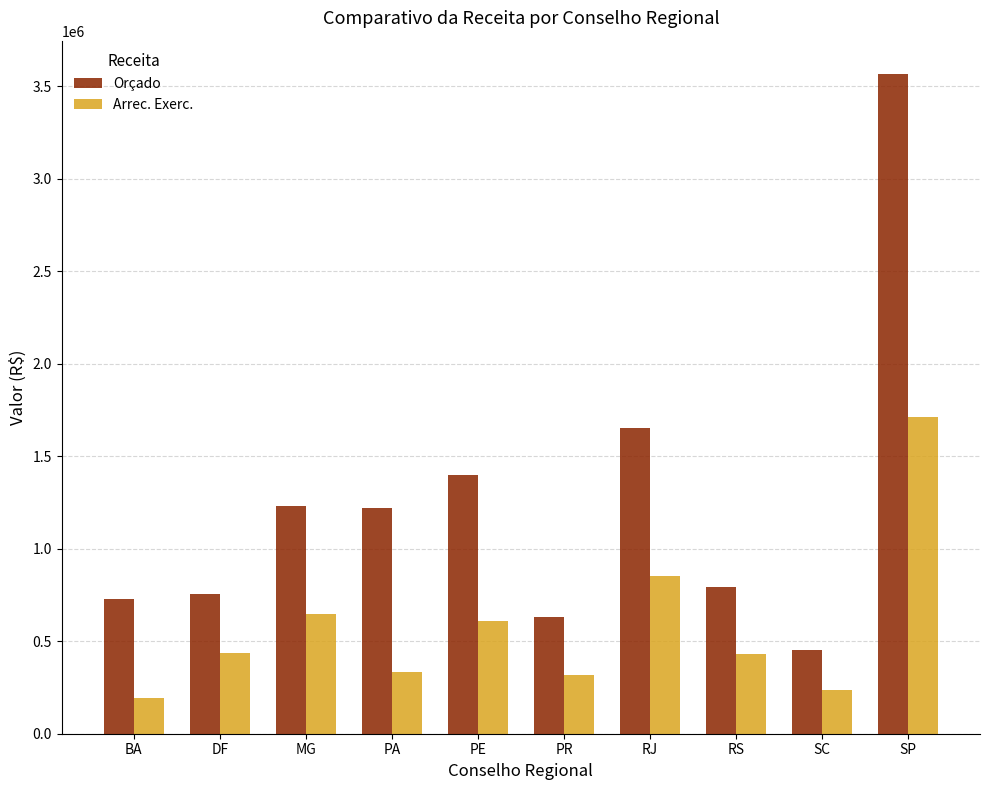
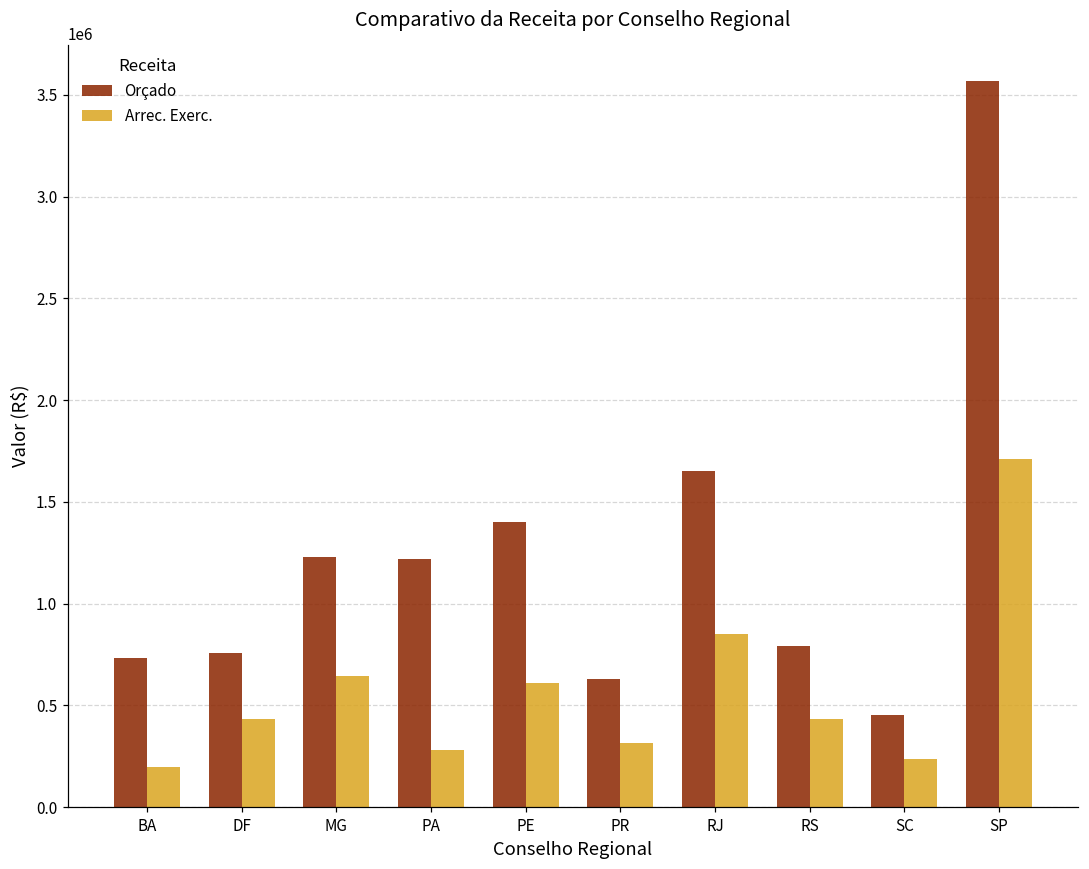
Arrec. Exerc., PA: 340000 -> 280000
